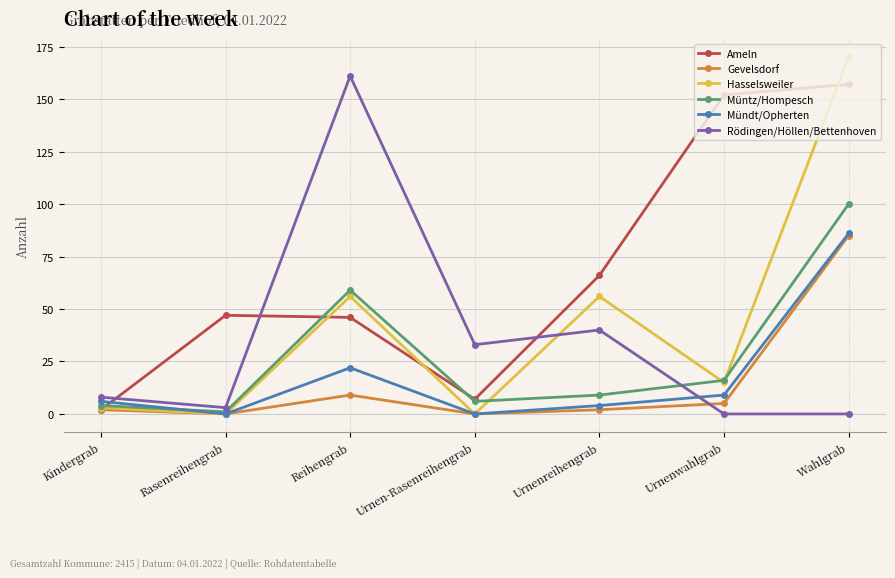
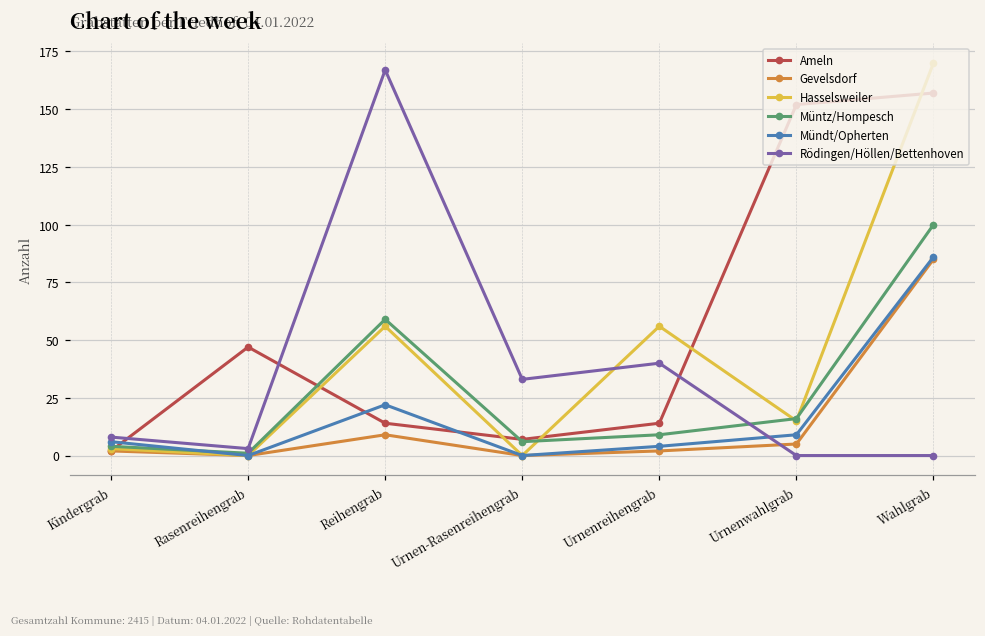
Ameln, Reihengrab: 46 -> 14
Rödingen/Höllen/Bettenhoven, Reihengrab: 161 -> 167
Ameln, Urnenreihengrab: 66 -> 14
